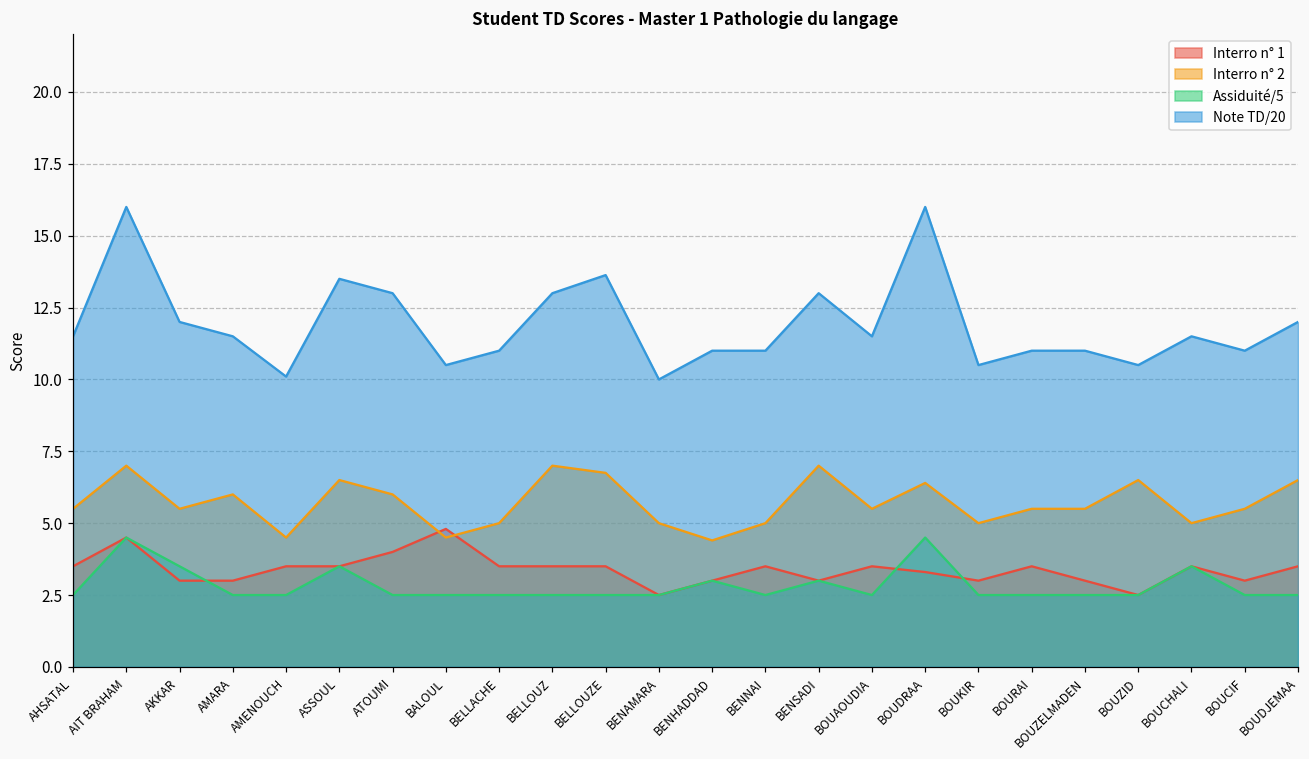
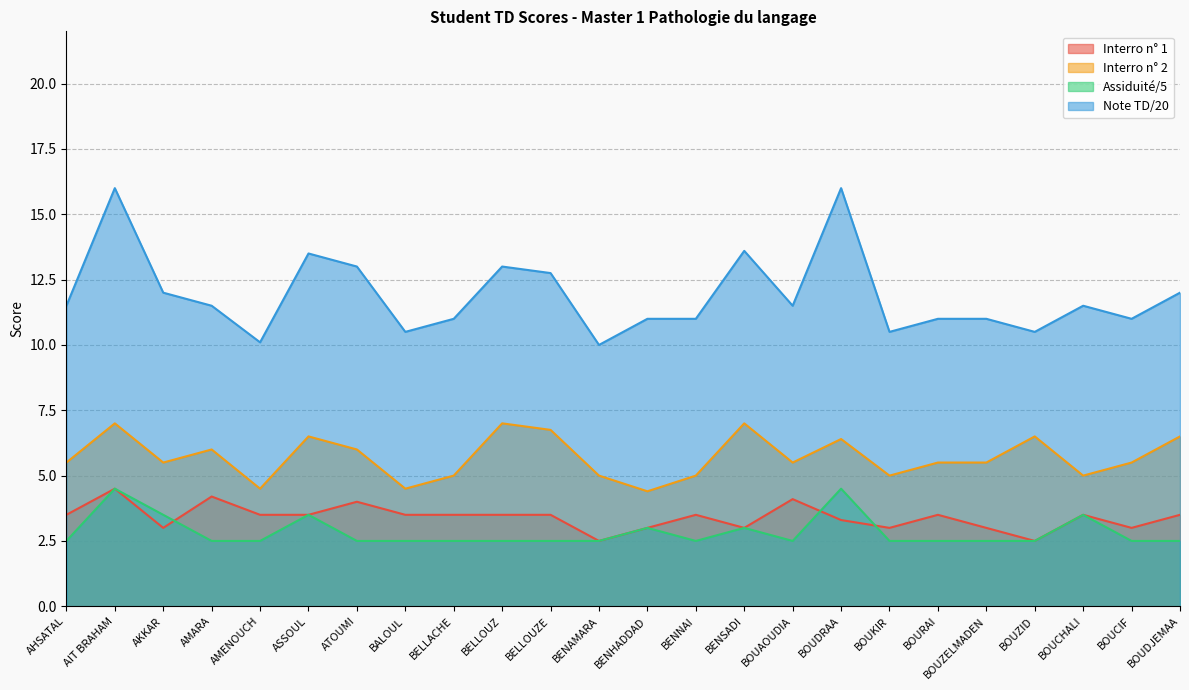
Interro n° 1, AMARA: 3.0 -> 4.2
Interro n° 1, BALOUL: 4.8 -> 3.5
Note TD/20, BELLOUZE: 13.6 -> 12.8
Note TD/20, BENSADI: 13.0 -> 13.6
Interro n° 1, BOUAOUDIA: 3.5 -> 4.1
